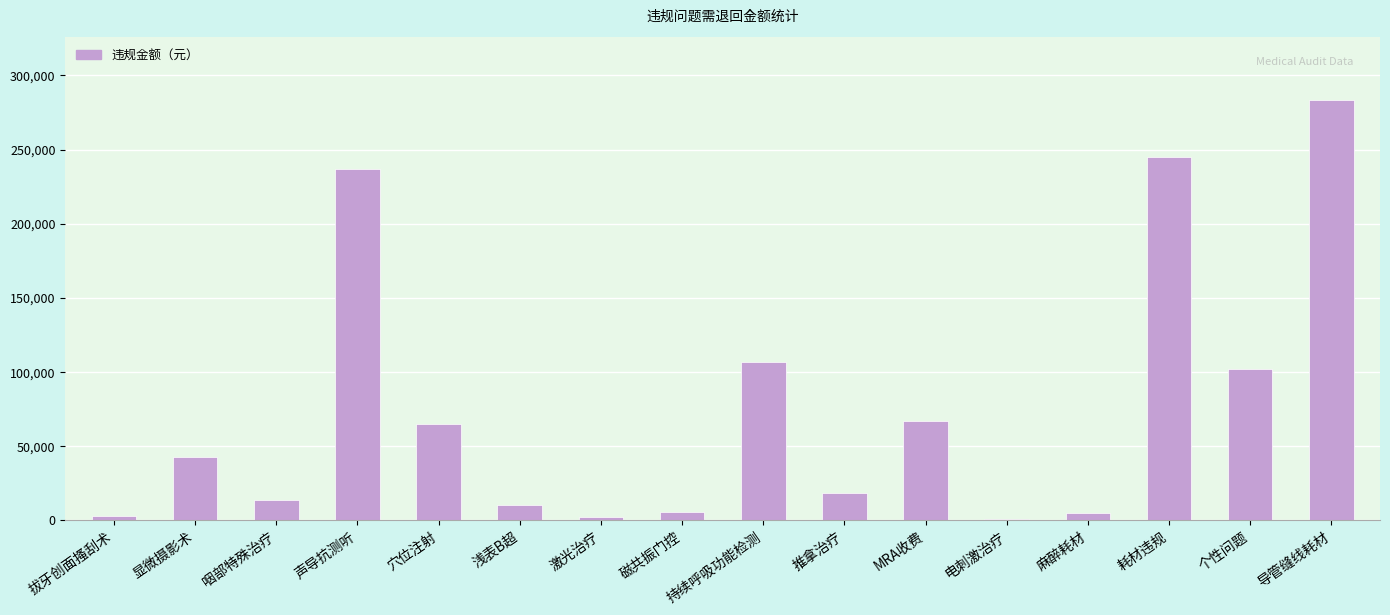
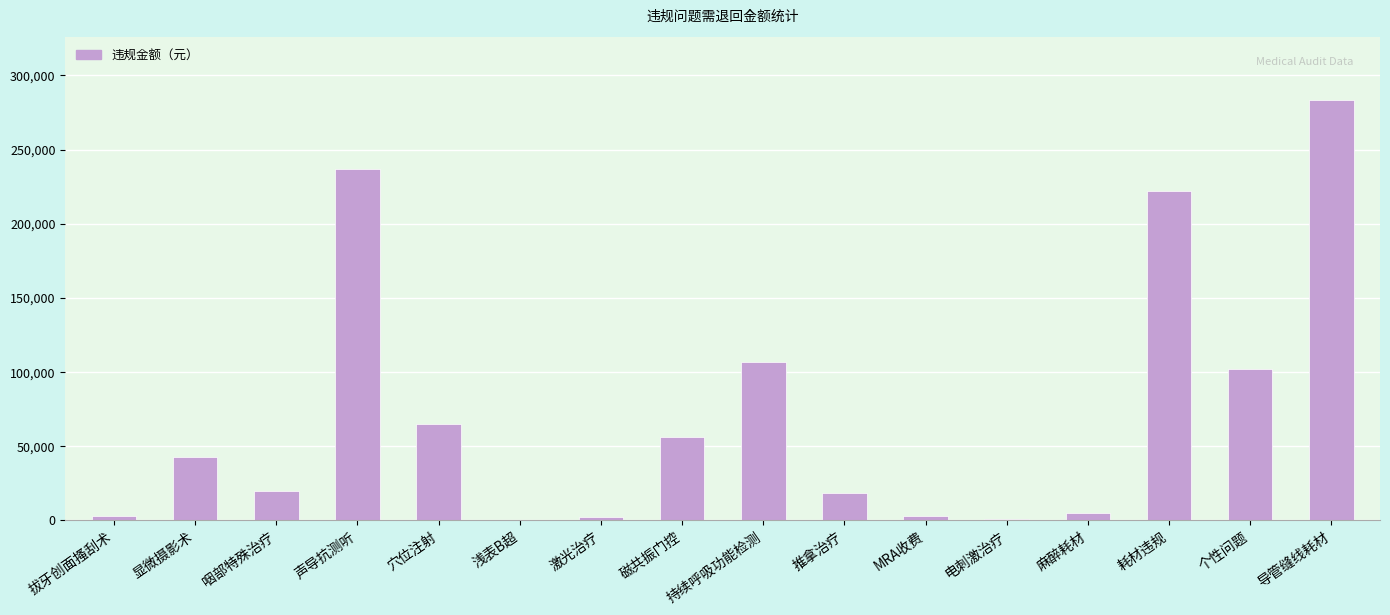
咽部特殊治疗: 14,000 -> 20,000
浅表B超: 10,000 -> 0
磁共振门控: 5,000 -> 56,000
MRA收费: 67,000 -> 3,000
耗材违规: 245,000 -> 222,000
